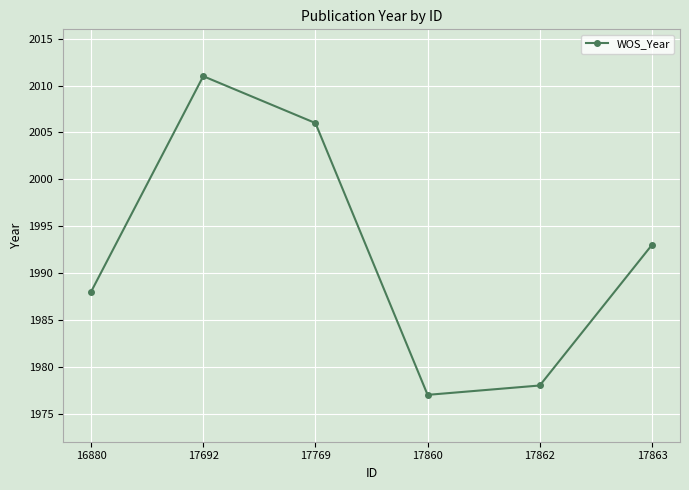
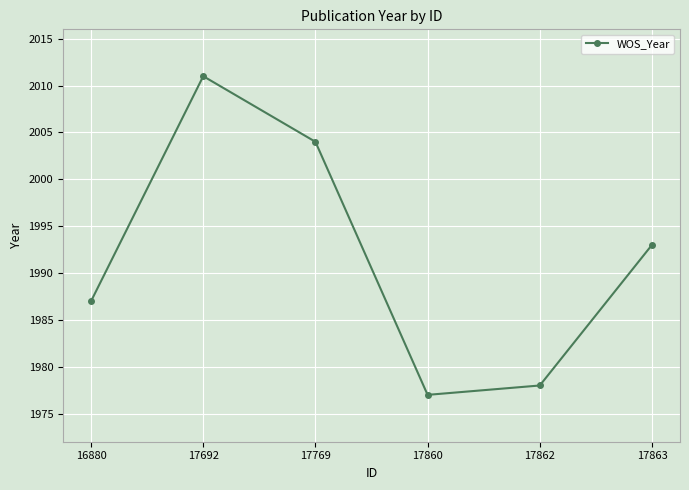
16880: 1988 -> 1987
17769: 2006 -> 2004
